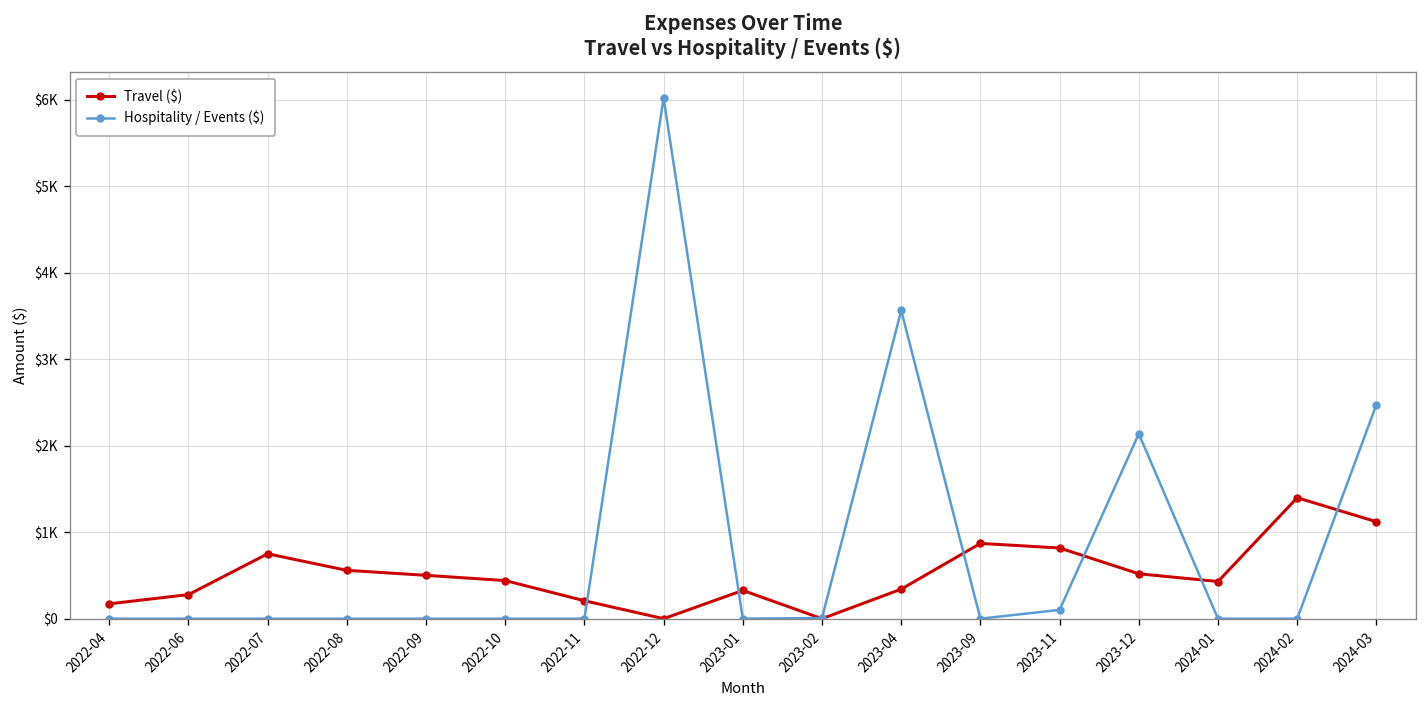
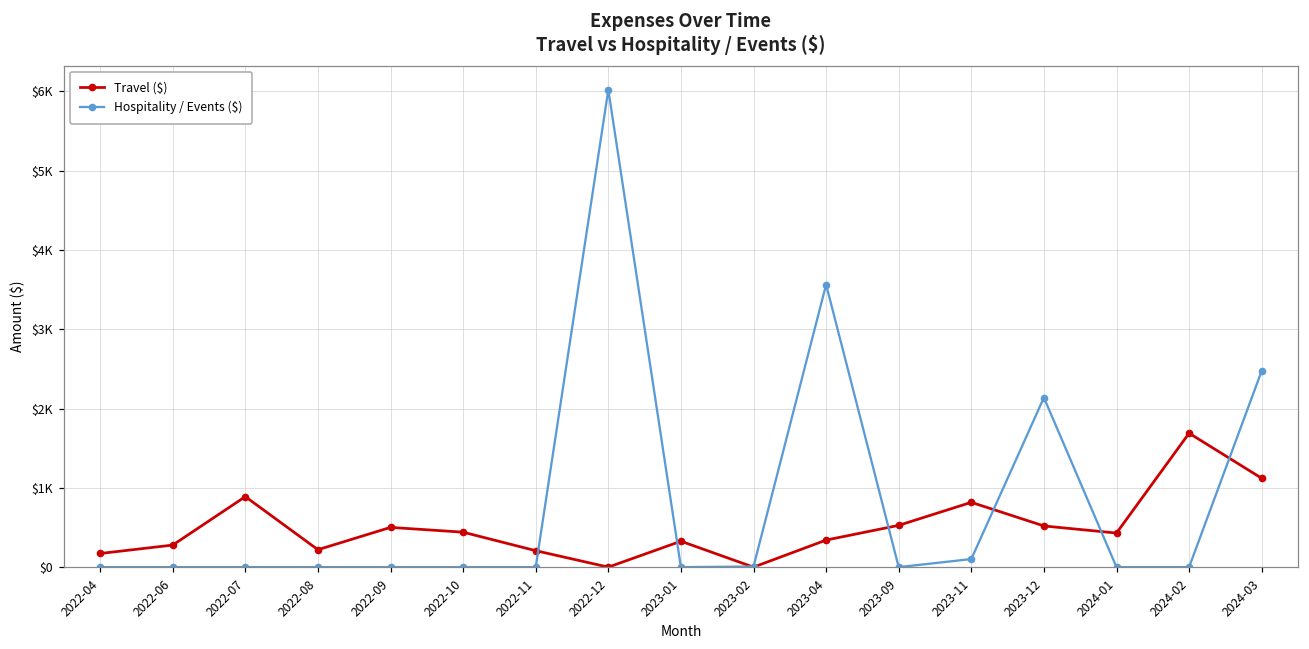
Travel ($), 2022-07: $800 -> $900
Travel ($), 2022-08: $600 -> $200
Travel ($), 2023-09: $900 -> $500
Travel ($), 2024-02: $1400 -> $1700
